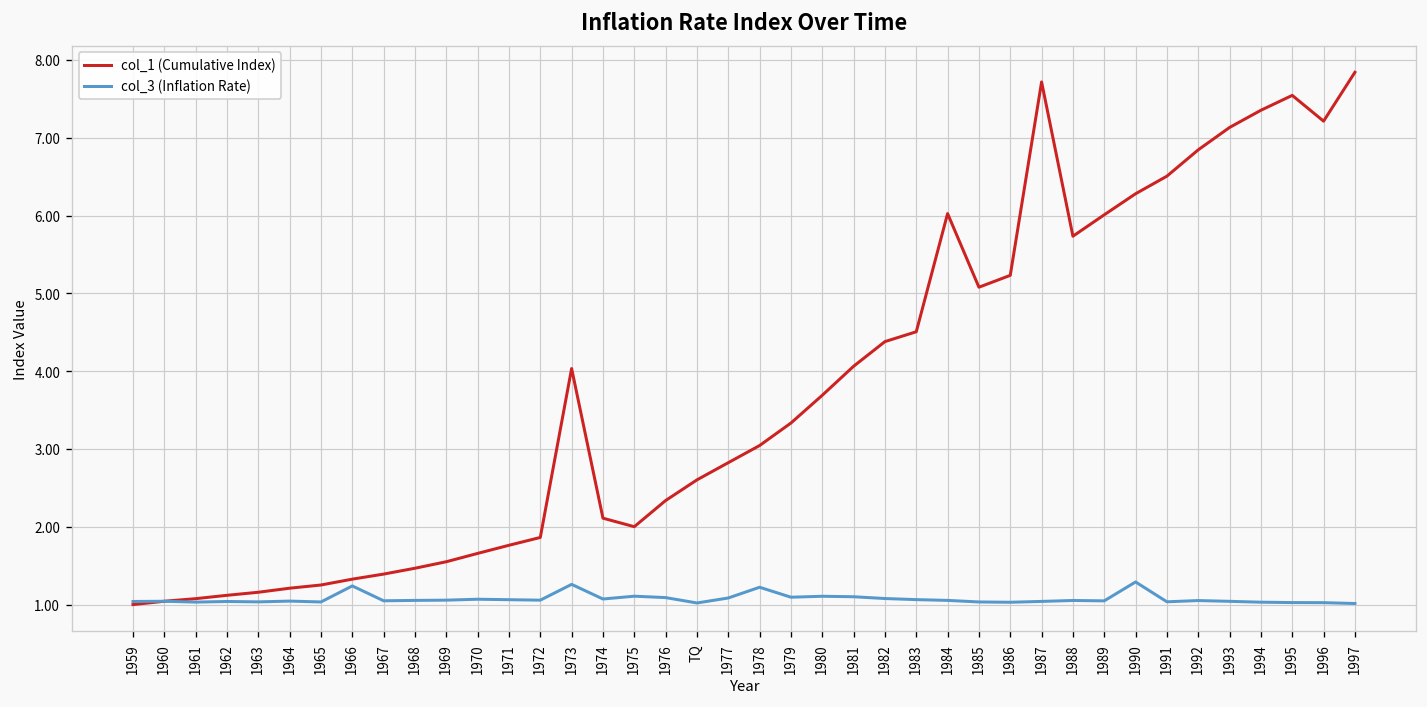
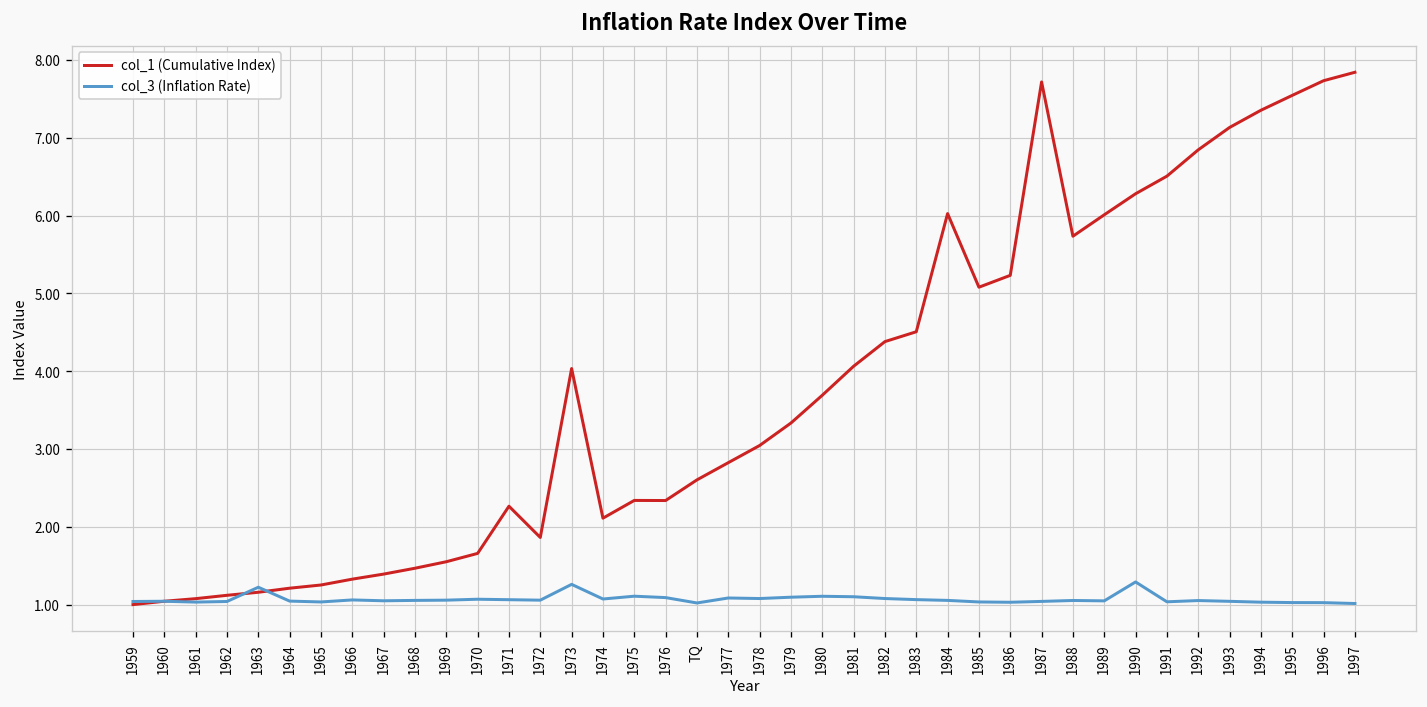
col_3 (Inflation Rate), 1963: 1.0 -> 1.2
col_3 (Inflation Rate), 1966: 1.2 -> 1.1
col_1 (Cumulative Index), 1971: 1.8 -> 2.3
col_1 (Cumulative Index), 1975: 2.0 -> 2.3
col_3 (Inflation Rate), 1978: 1.2 -> 1.1
col_1 (Cumulative Index), 1996: 7.2 -> 7.7
